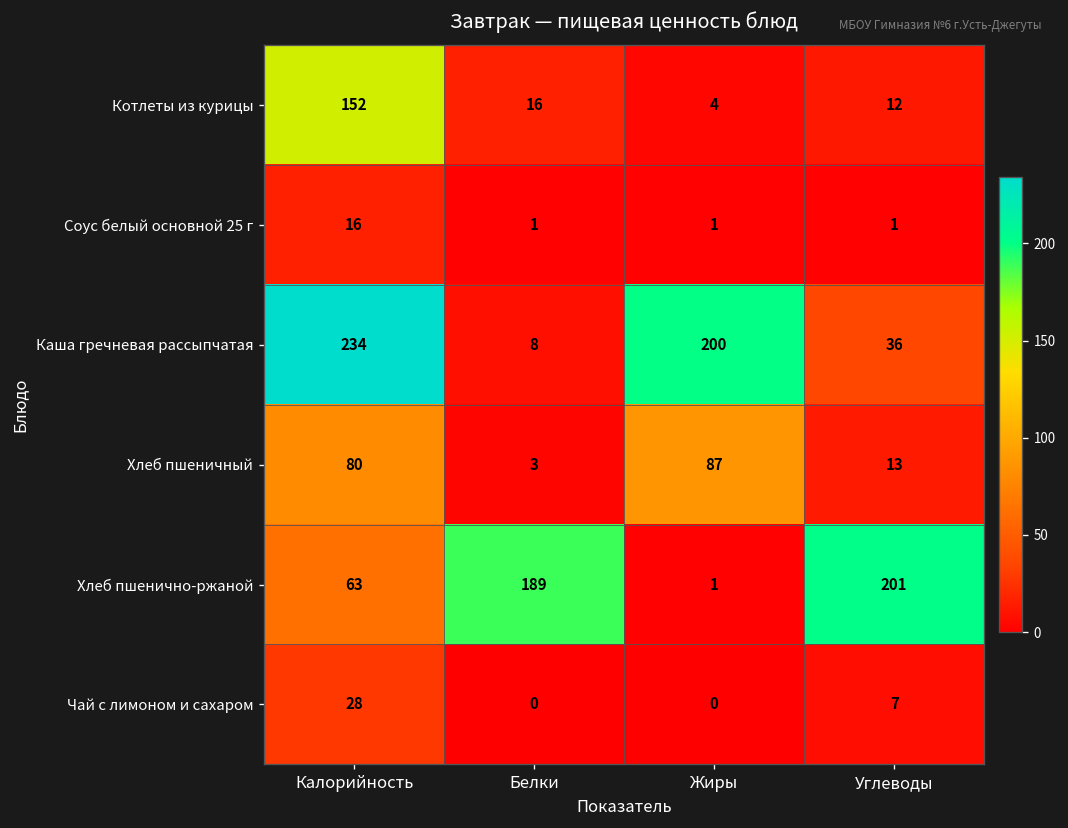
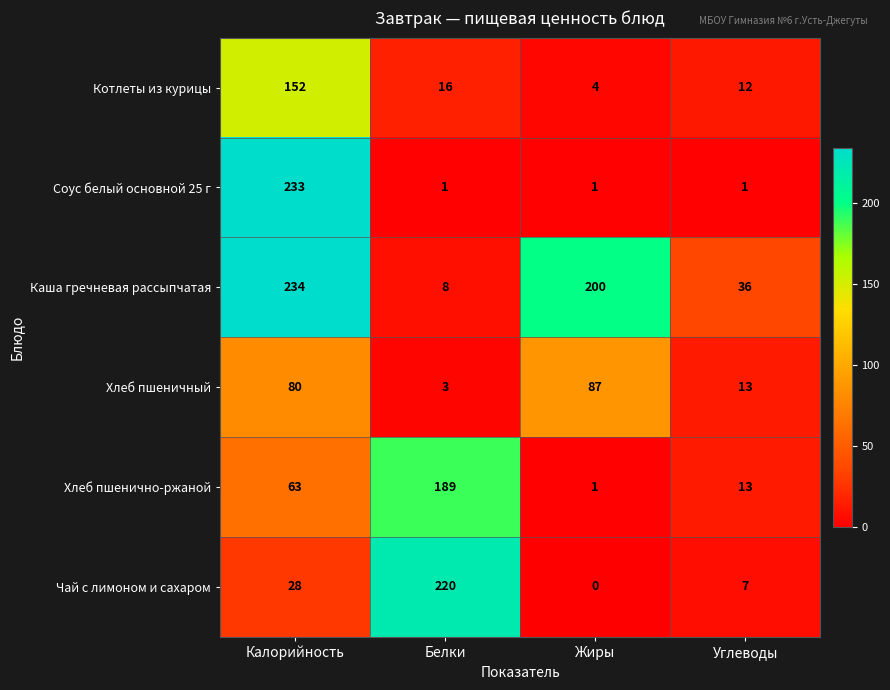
Соус белый основной 25 г, Калорийность: 16 -> 233
Хлеб пшенично-ржаной, Углеводы: 201 -> 13
Чай с лимоном и сахаром, Белки: 0 -> 220
